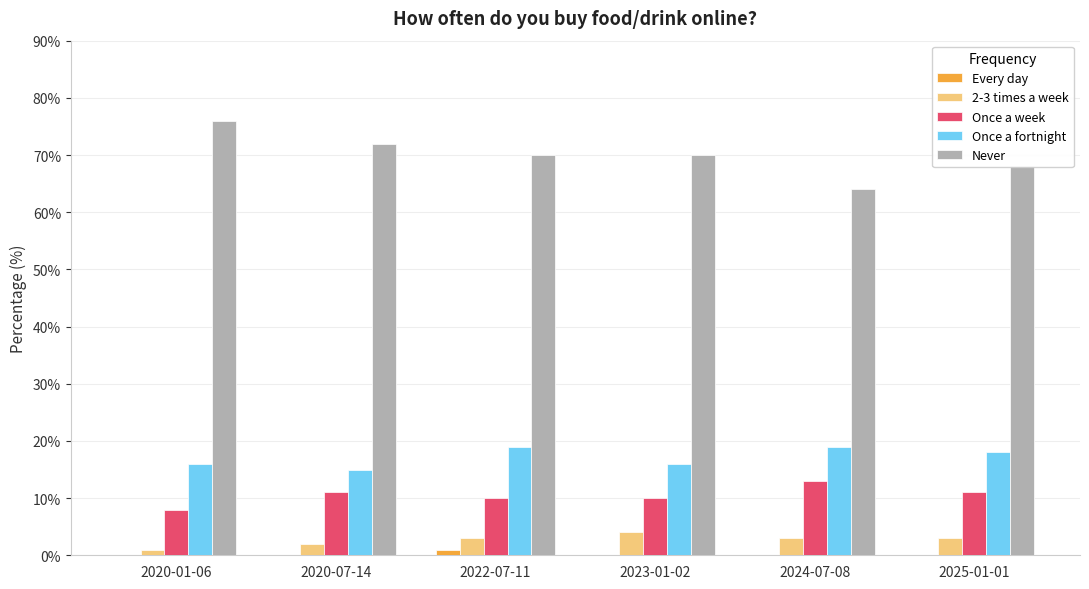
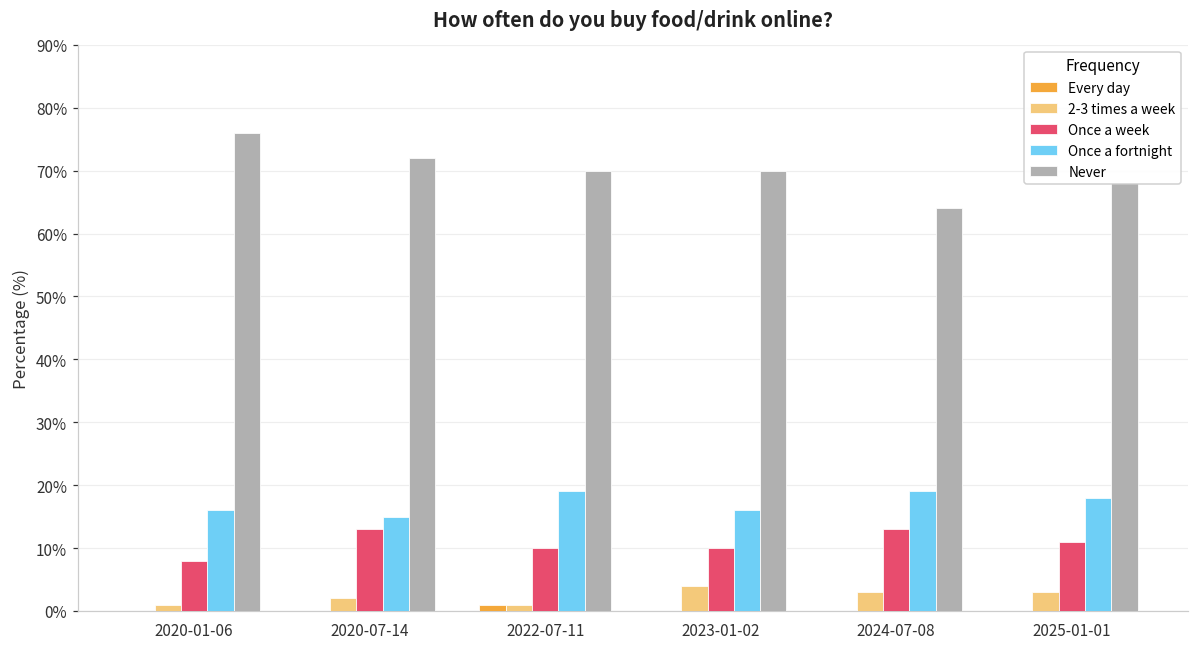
Once a week, 2020-07-14: 11% -> 13%
2-3 times a week, 2022-07-11: 3% -> 1%
